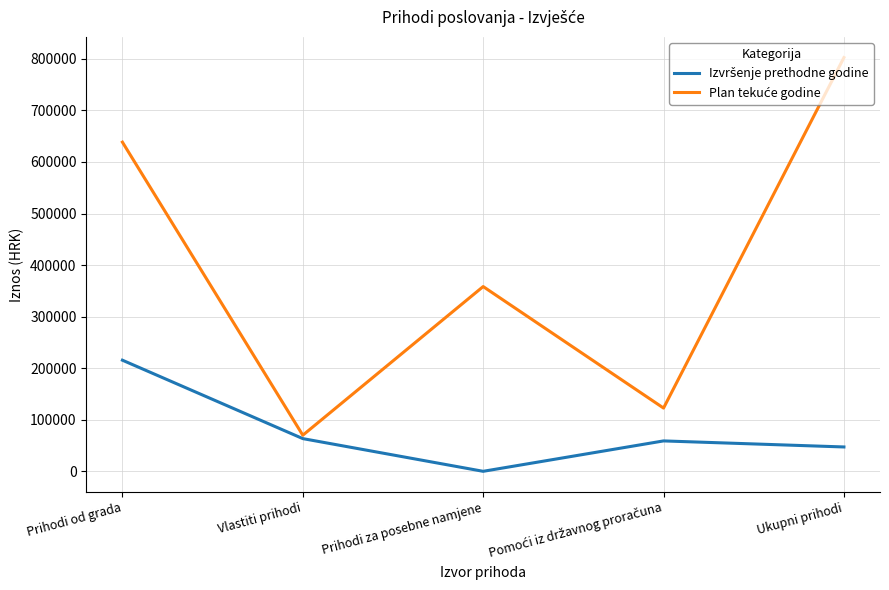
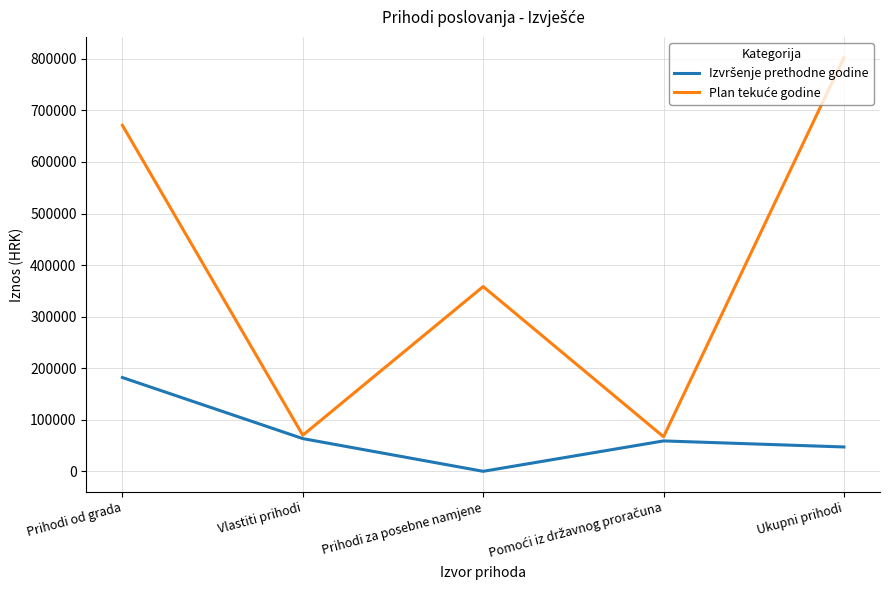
Izvršenje prethodne godine, Prihodi od grada: 220000 -> 180000
Plan tekuće godine, Prihodi od grada: 640000 -> 670000
Plan tekuće godine, Pomoći iz državnog proračuna: 120000 -> 70000
